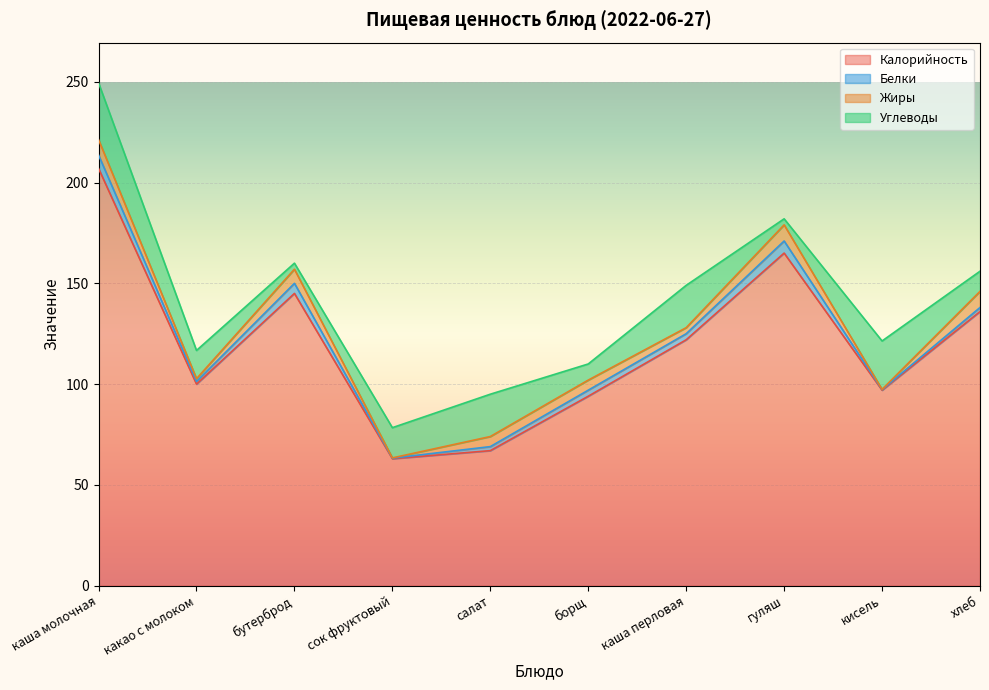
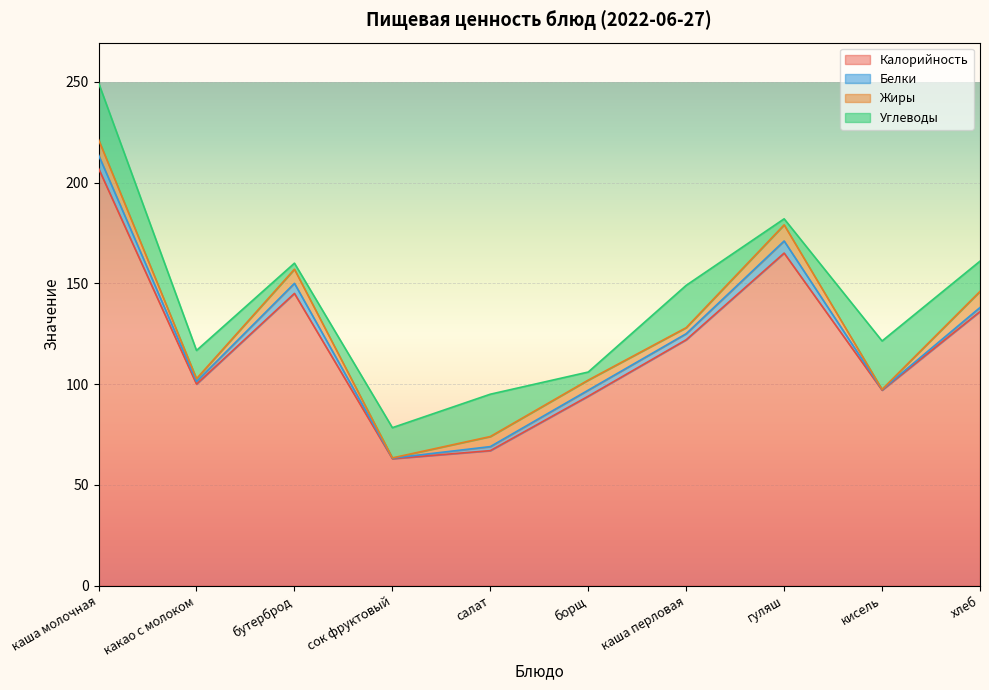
Углеводы, борщ: 8 -> 4
Углеводы, хлеб: 10 -> 15
